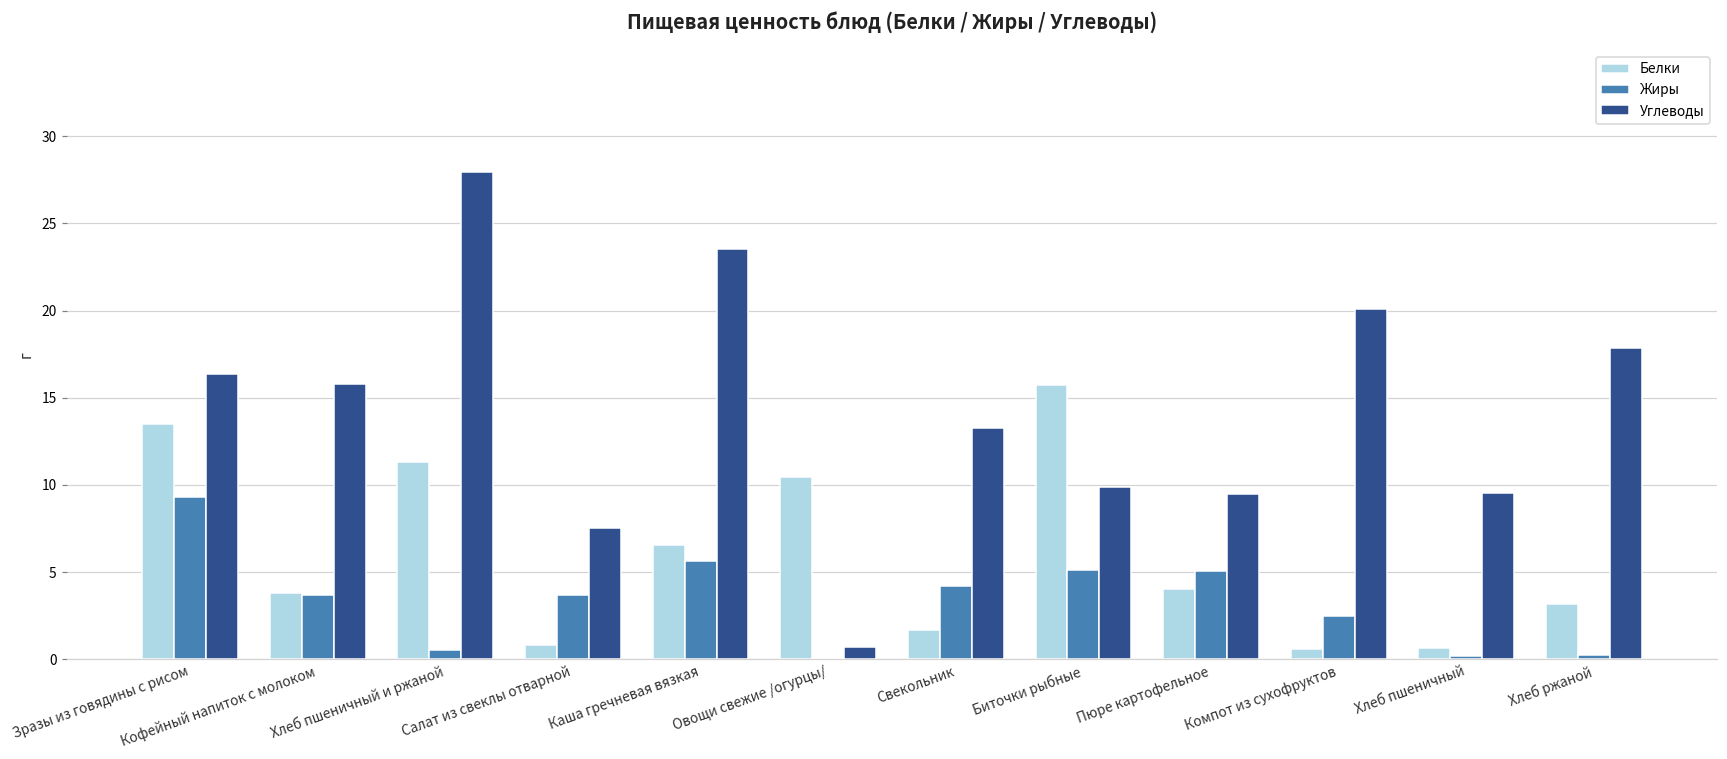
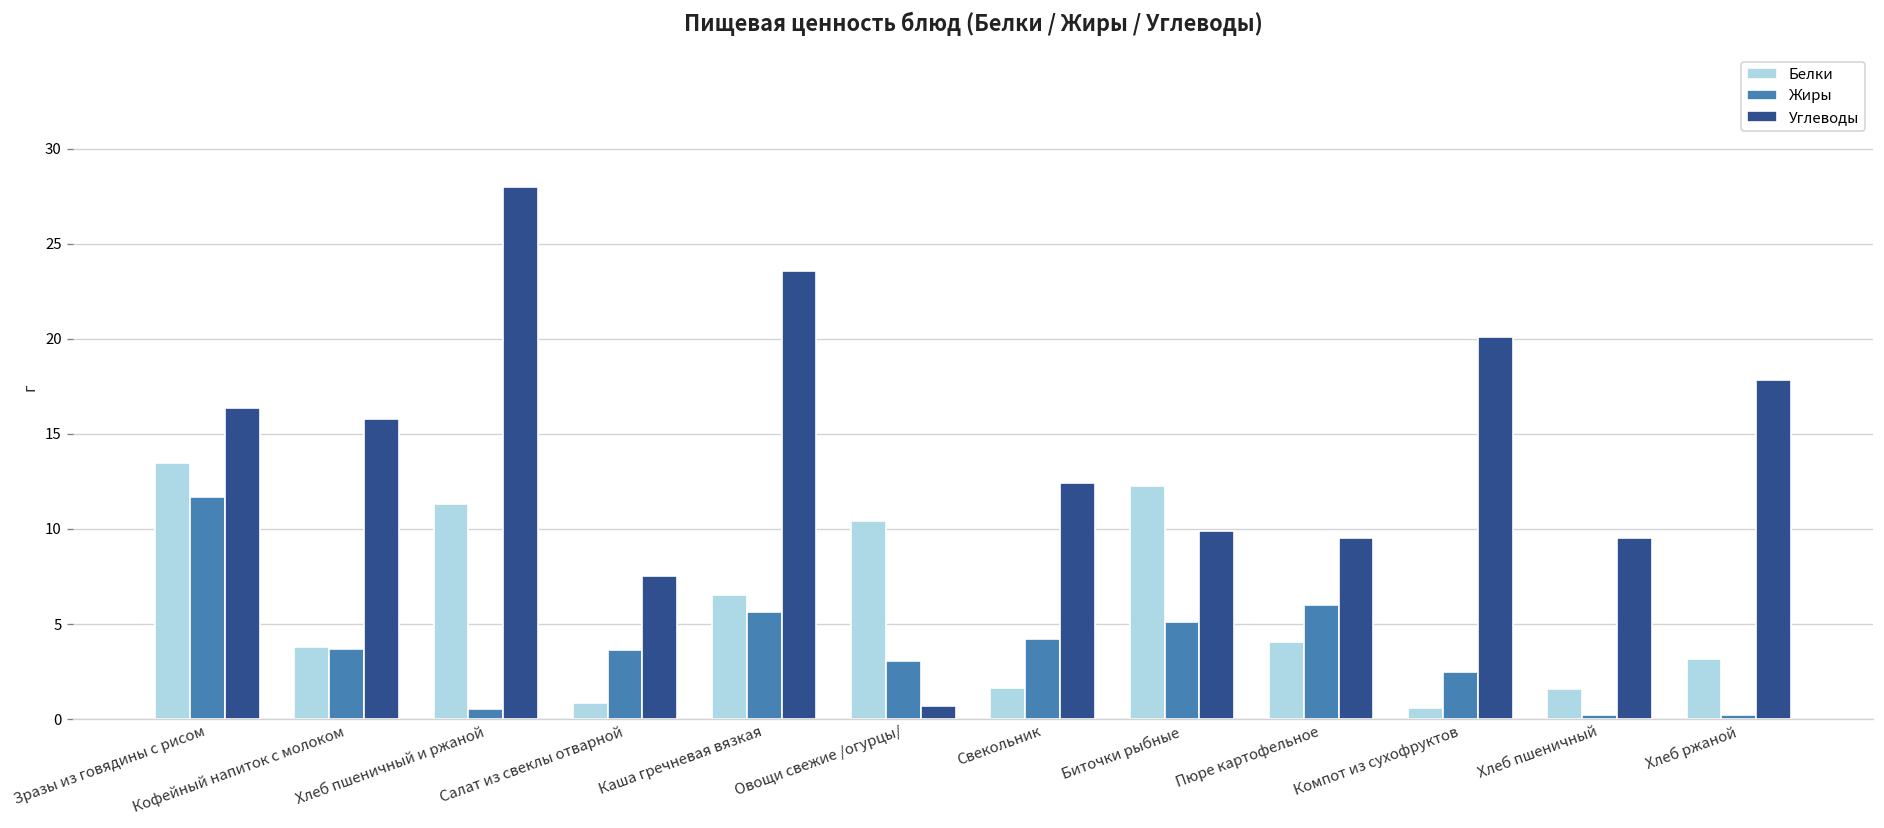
Жиры, Зразы из говядины с рисом: 9.3 -> 11.7
Жиры, Овощи свежие /огурцы/: 0.0 -> 3.0
Углеводы, Свекольник: 13.2 -> 12.4
Белки, Биточки рыбные: 15.7 -> 12.3
Жиры, Пюре картофельное: 5.1 -> 6.0
Белки, Хлеб пшеничный: 0.7 -> 1.6
